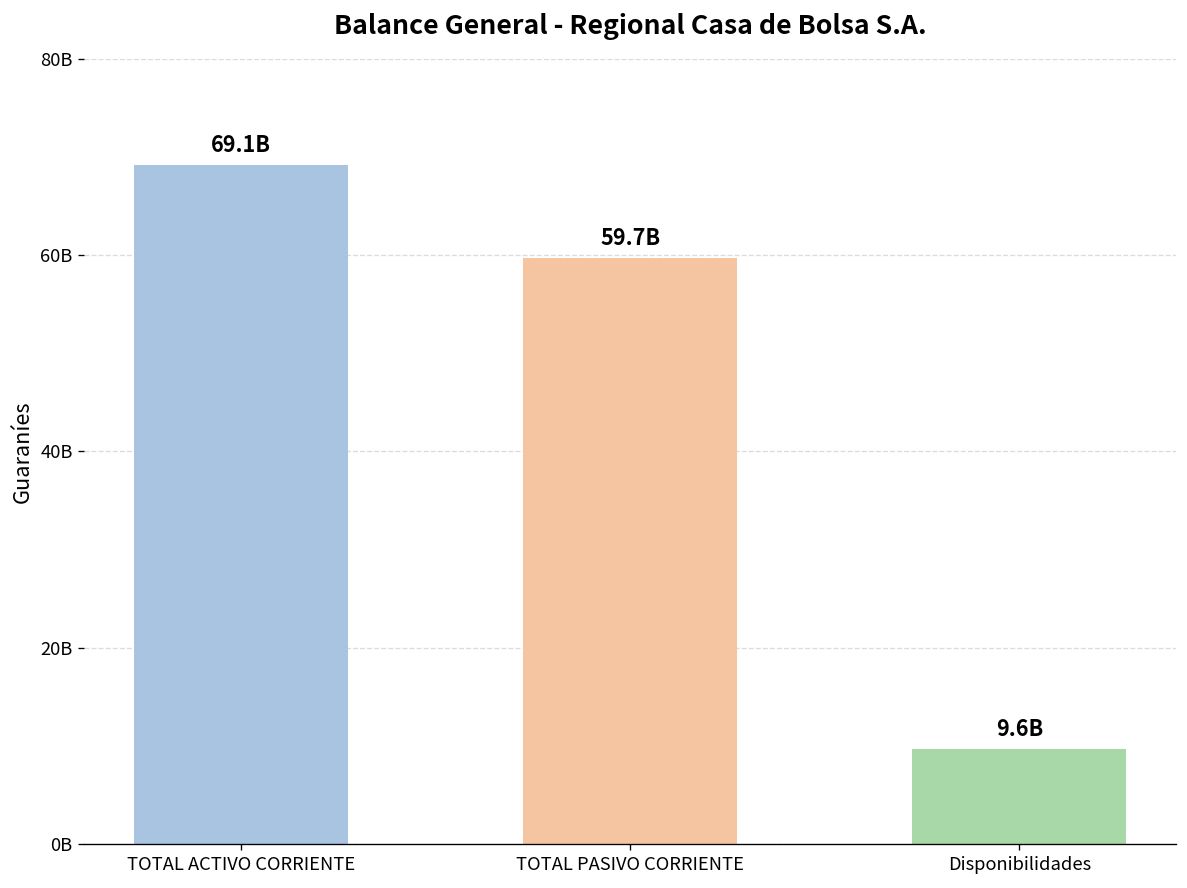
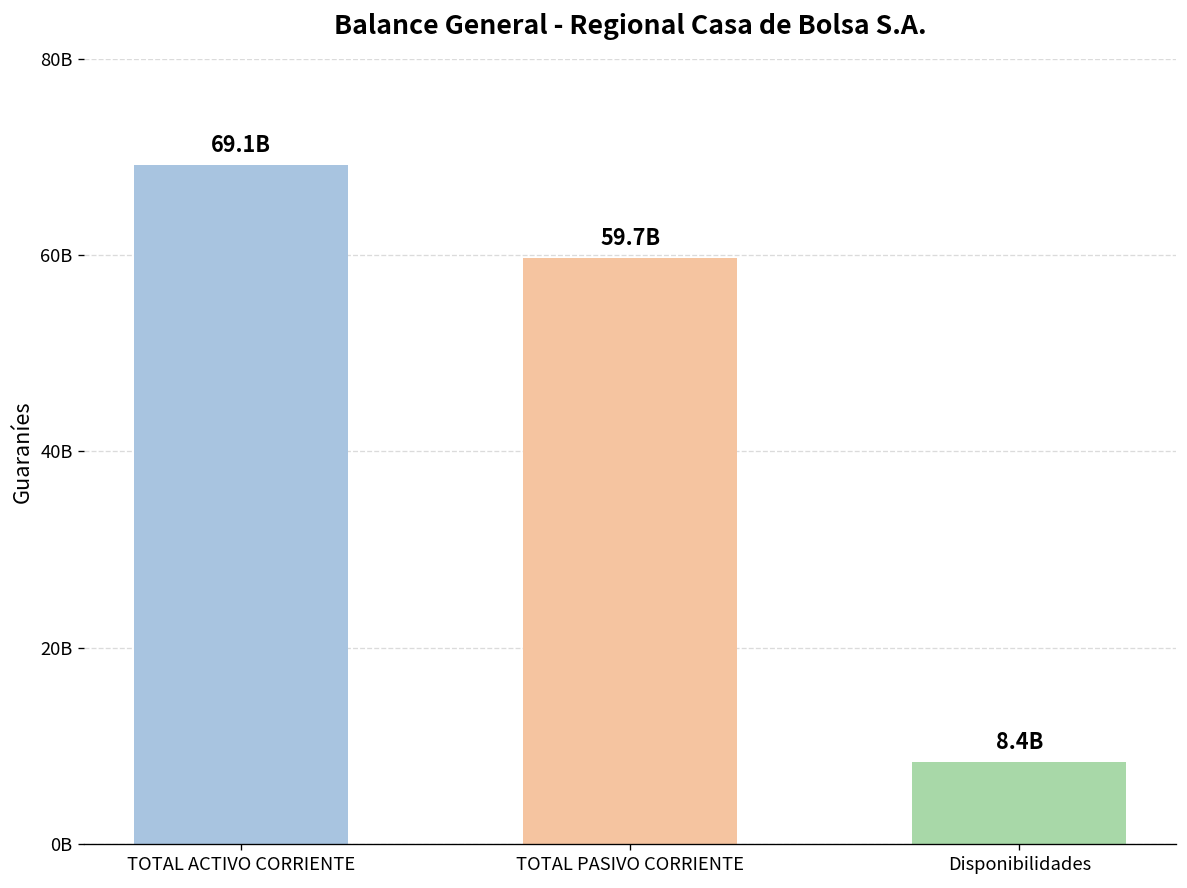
Disponibilidades: 9.6B -> 8.4B
